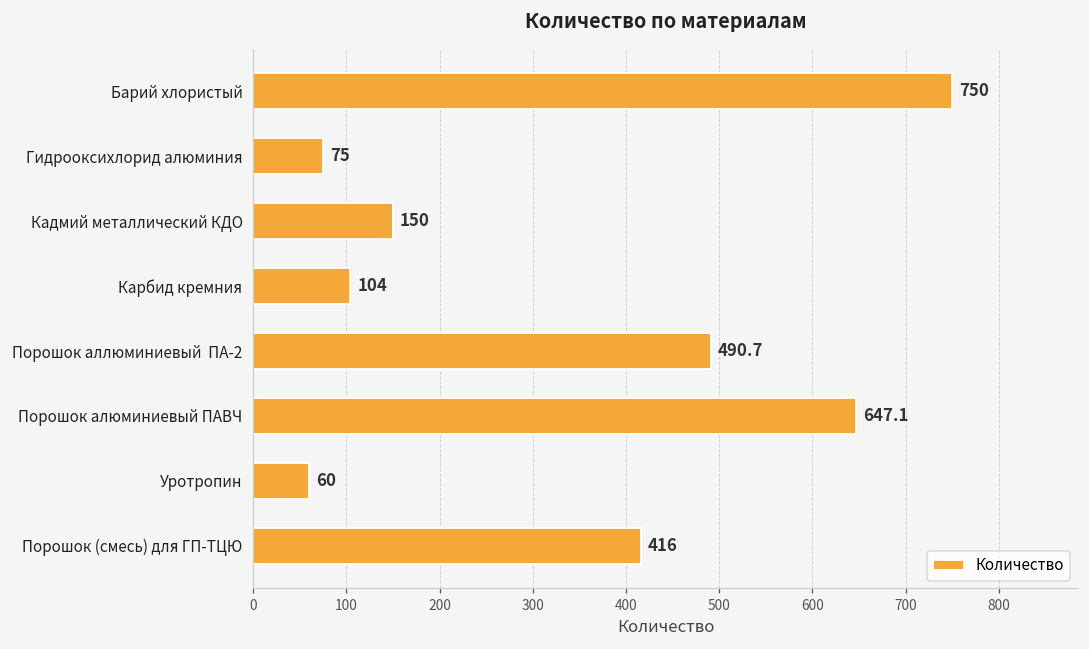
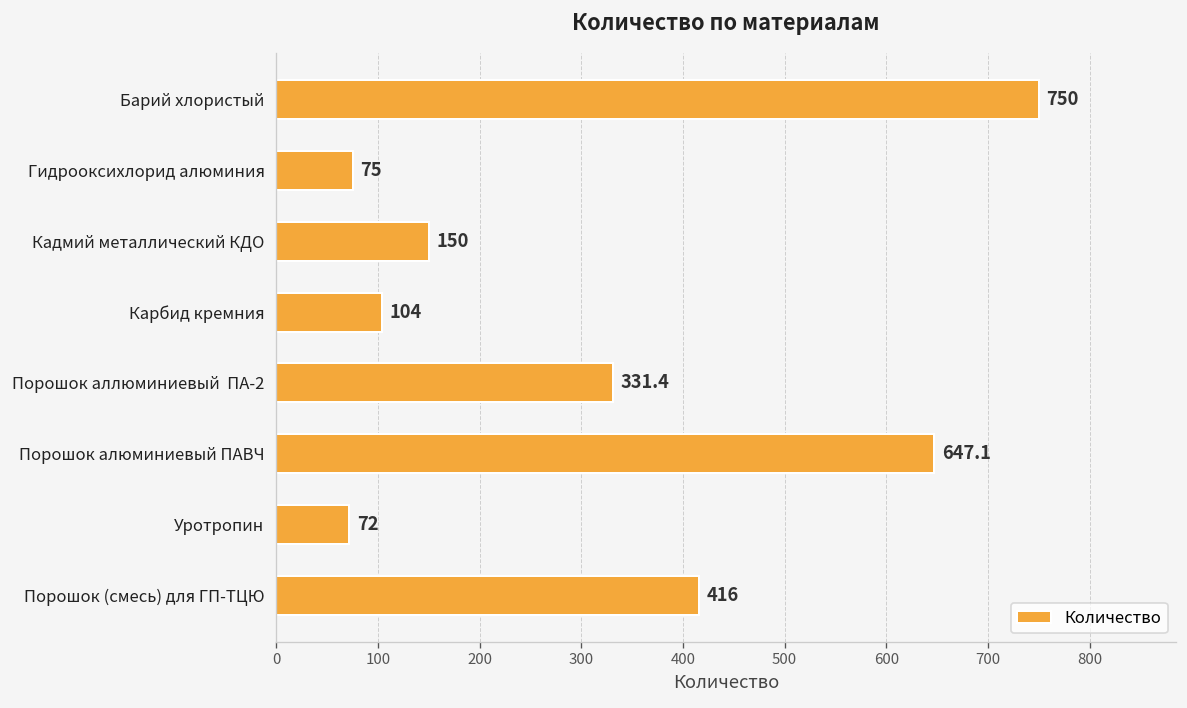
Порошок аллюминиевый ПА-2: 490.7 -> 331.4
Уротропин: 60 -> 72
